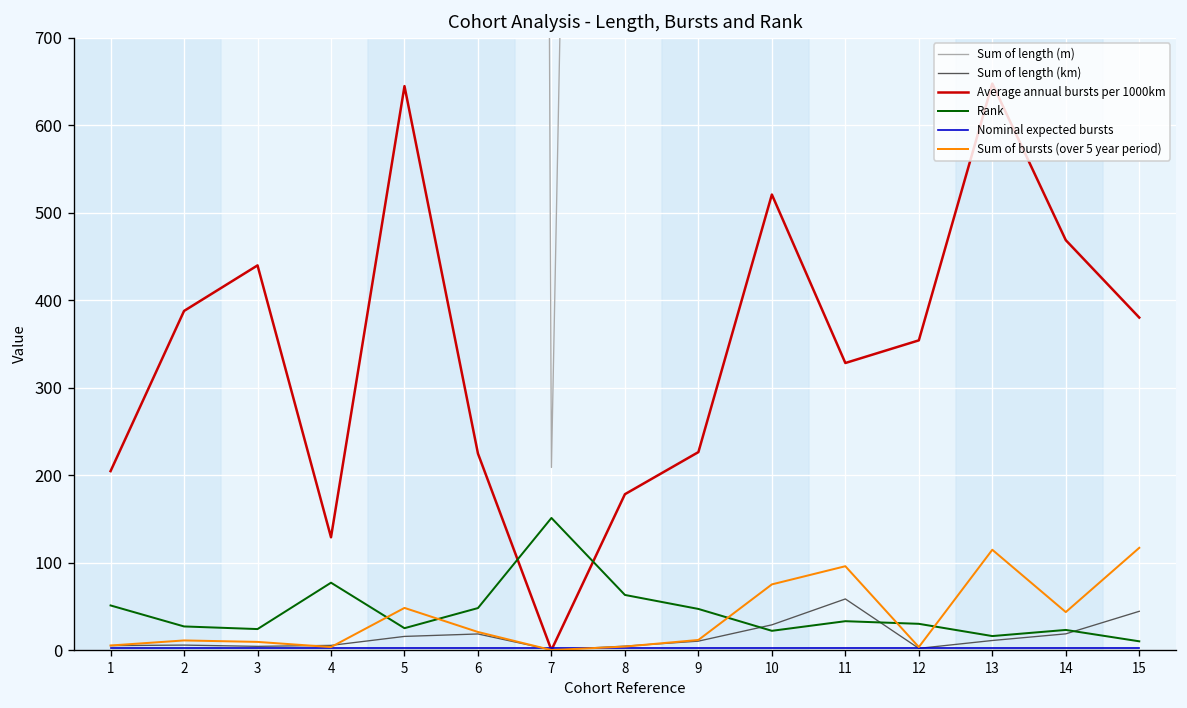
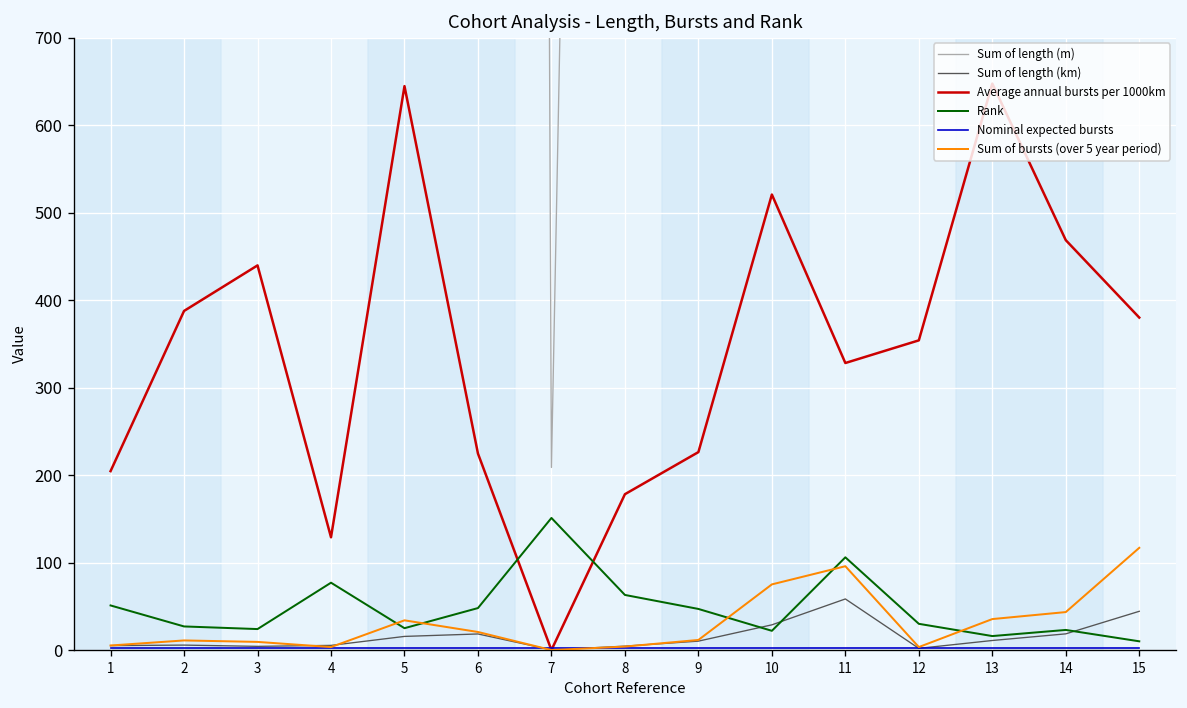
Sum of bursts (over 5 year period), 5: 50 -> 30
Rank, 11: 30 -> 110
Sum of bursts (over 5 year period), 13: 110 -> 40
